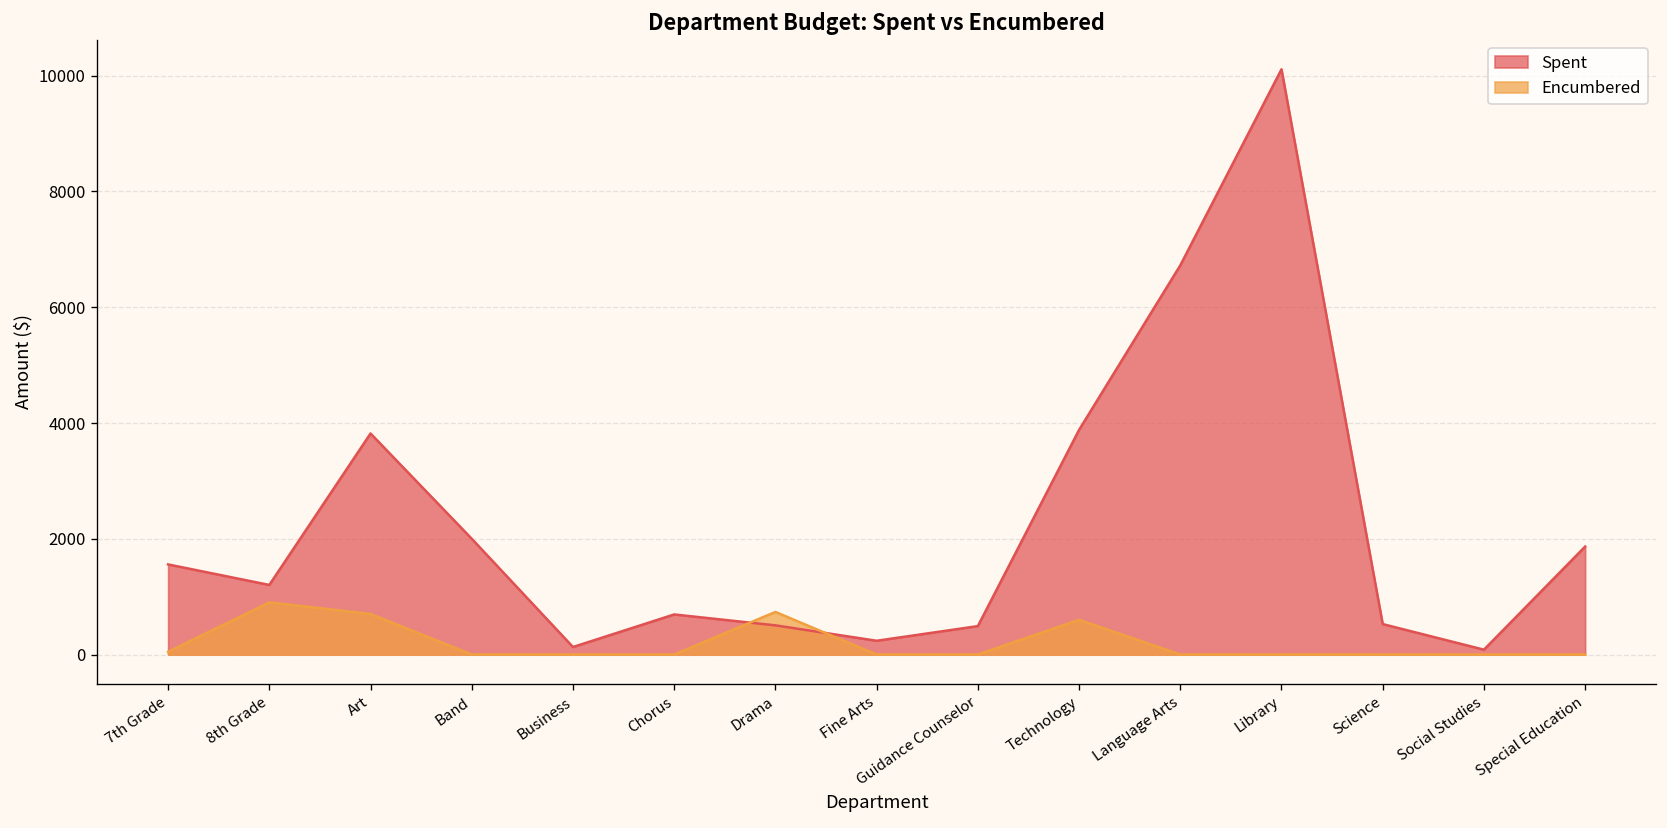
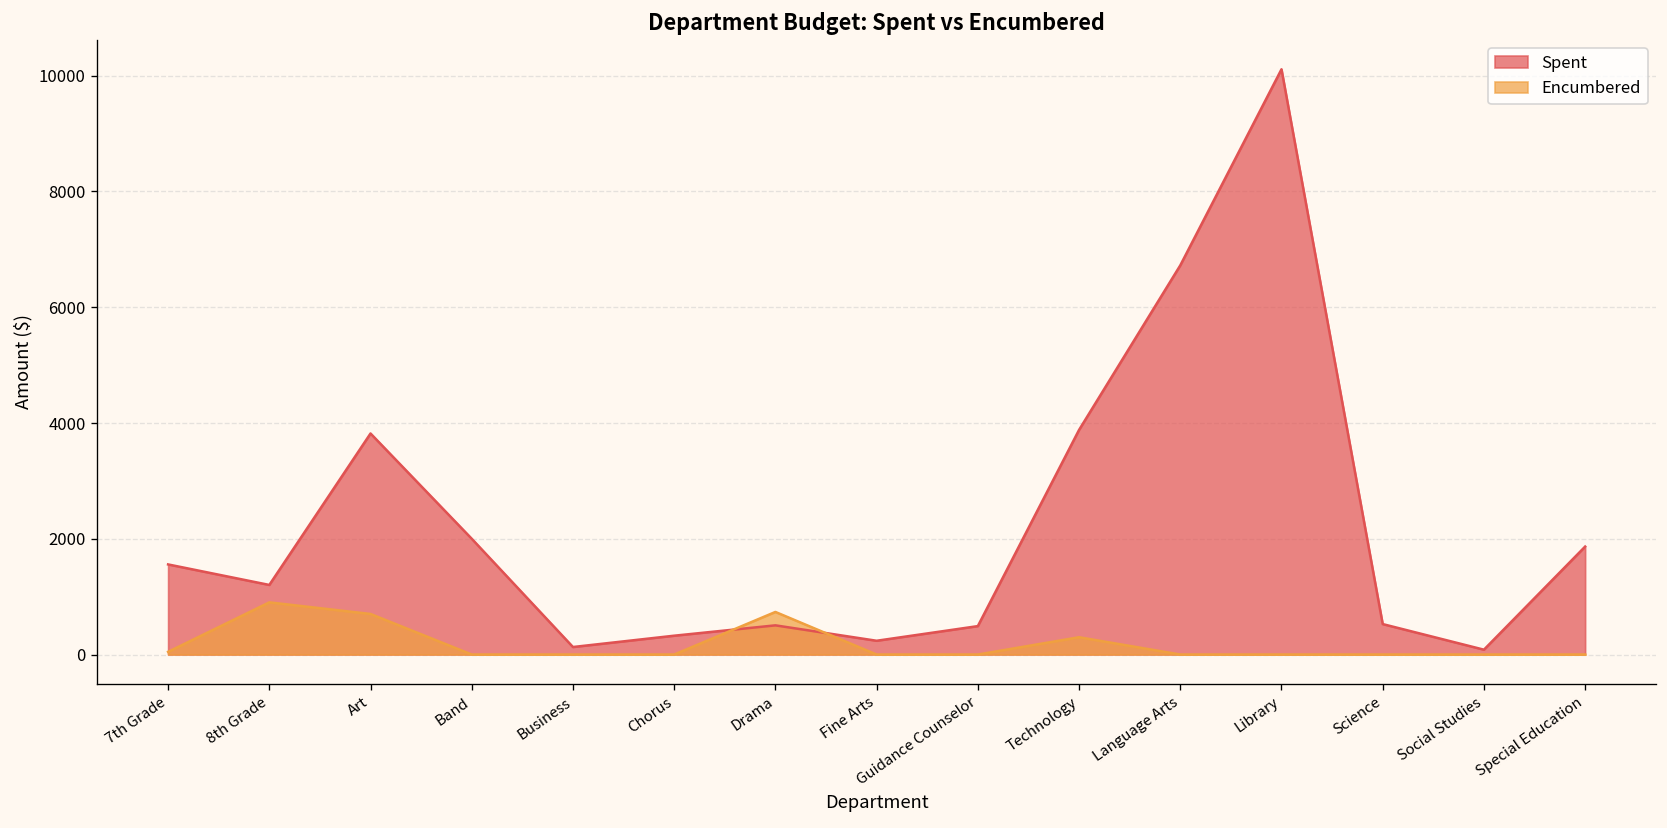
Spent, Chorus: 700 -> 300
Encumbered, Technology: 600 -> 300
